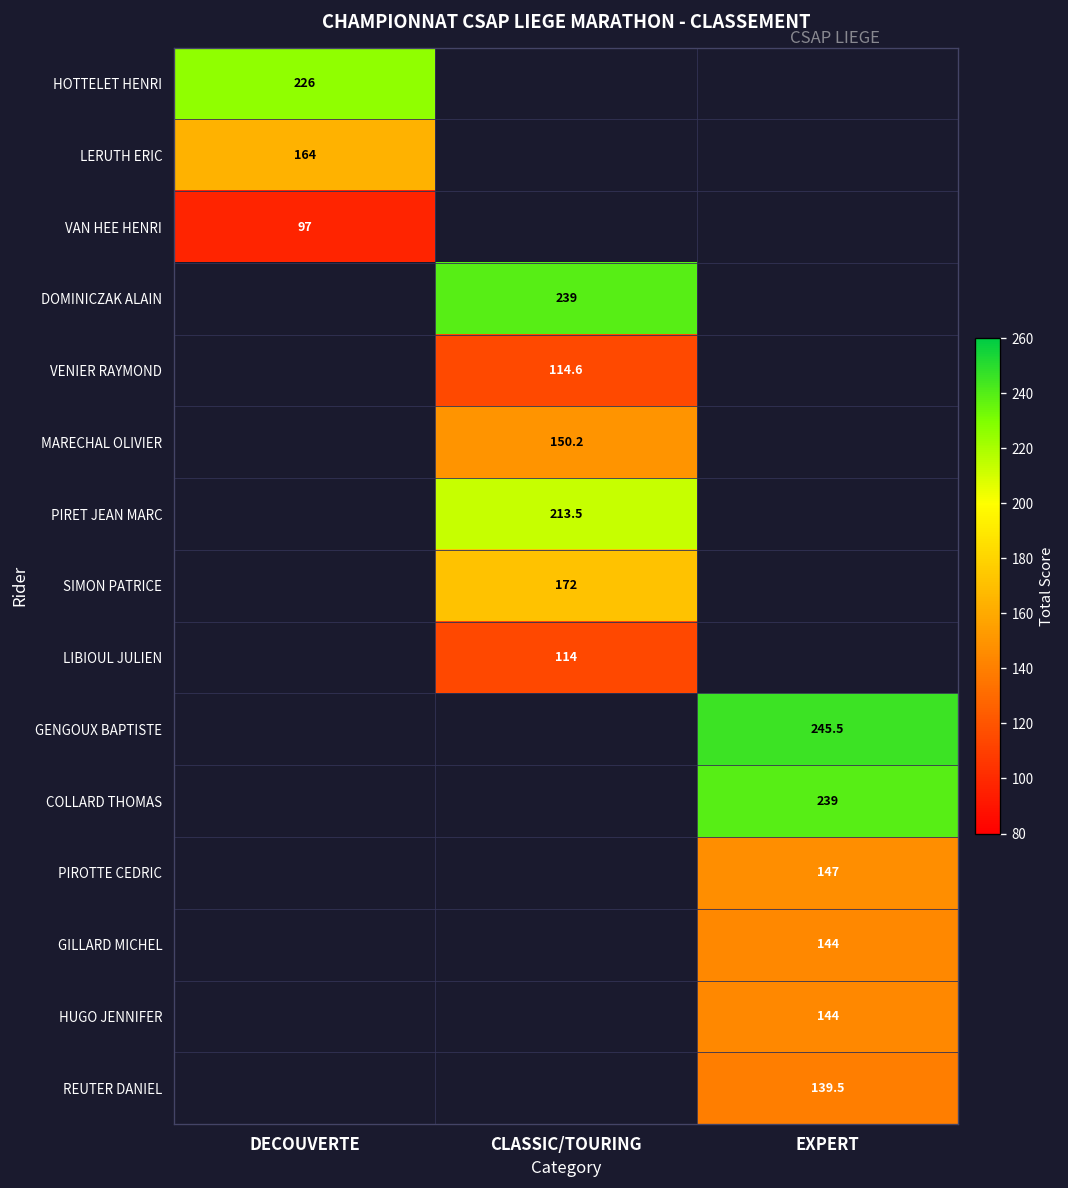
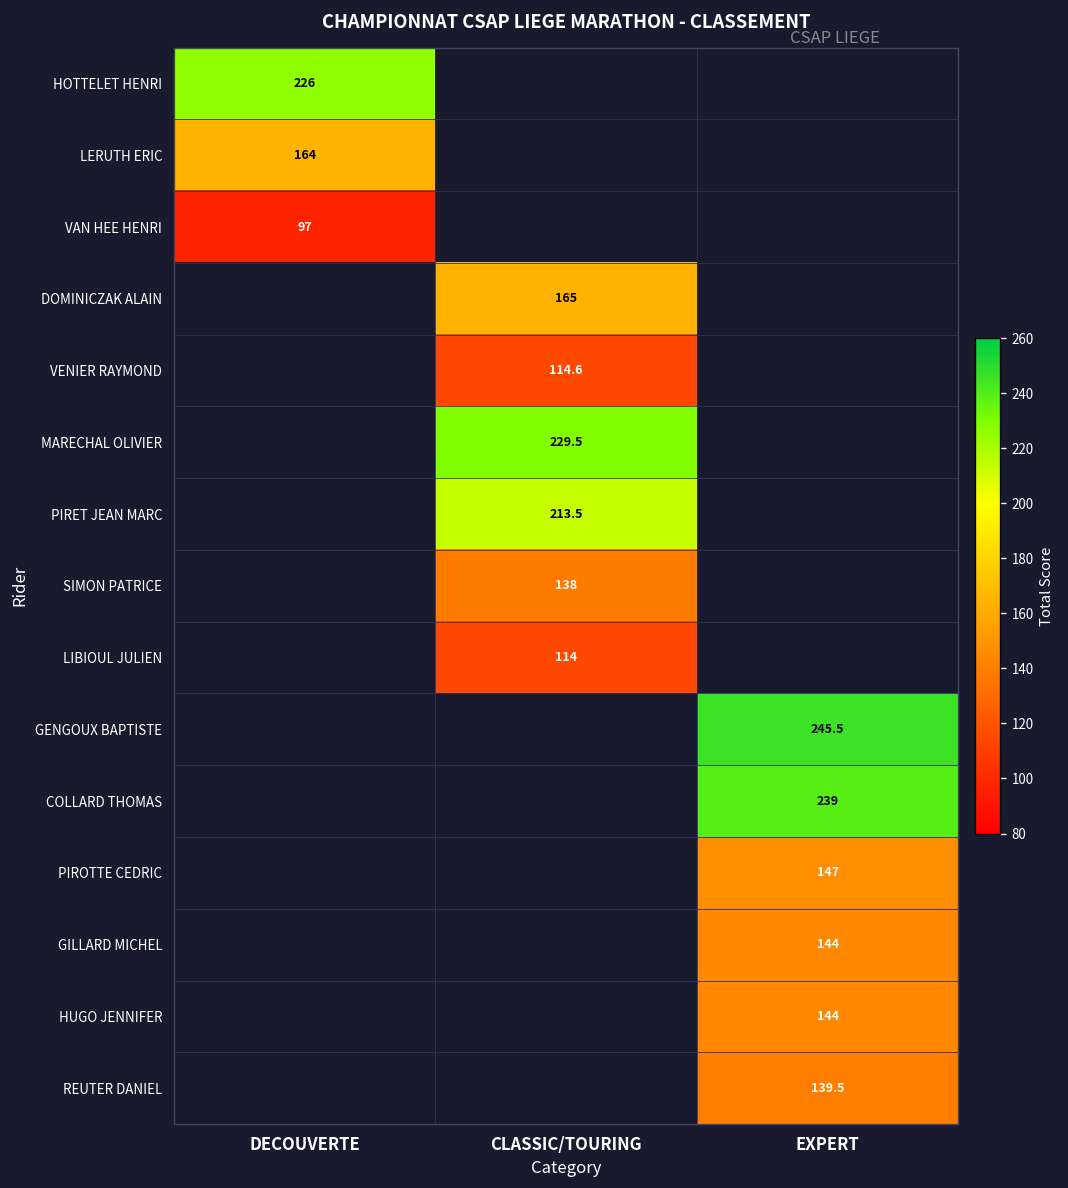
DOMINICZAK ALAIN, CLASSIC/TOURING: 239 -> 165
MARECHAL OLIVIER, CLASSIC/TOURING: 150.2 -> 229.5
SIMON PATRICE, CLASSIC/TOURING: 172 -> 138
